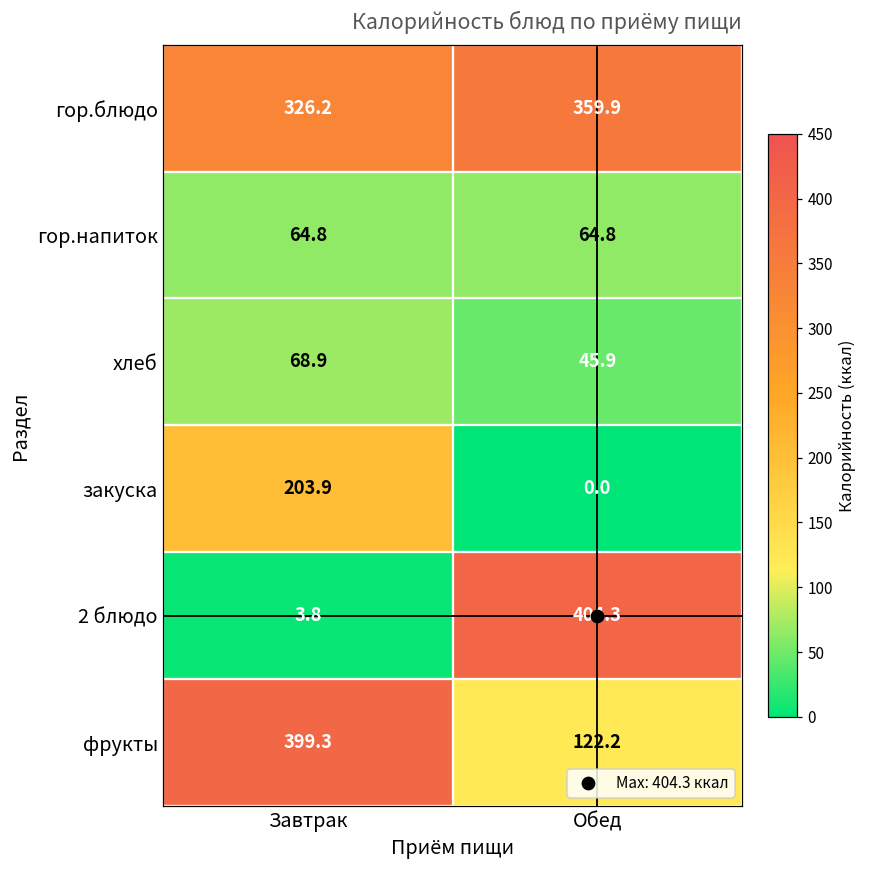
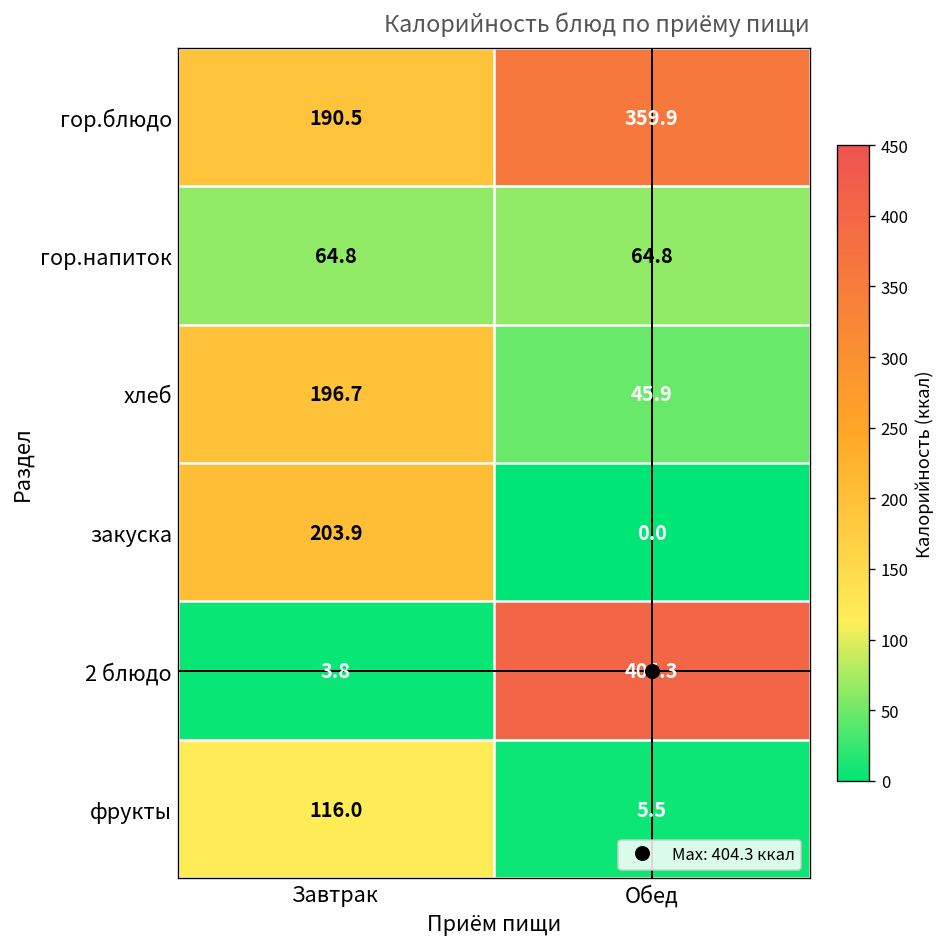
гор.блюдо, Завтрак: 326.2 -> 190.5
хлеб, Завтрак: 68.9 -> 196.7
фрукты, Завтрак: 399.3 -> 116.0
фрукты, Обед: 122.2 -> 5.5
